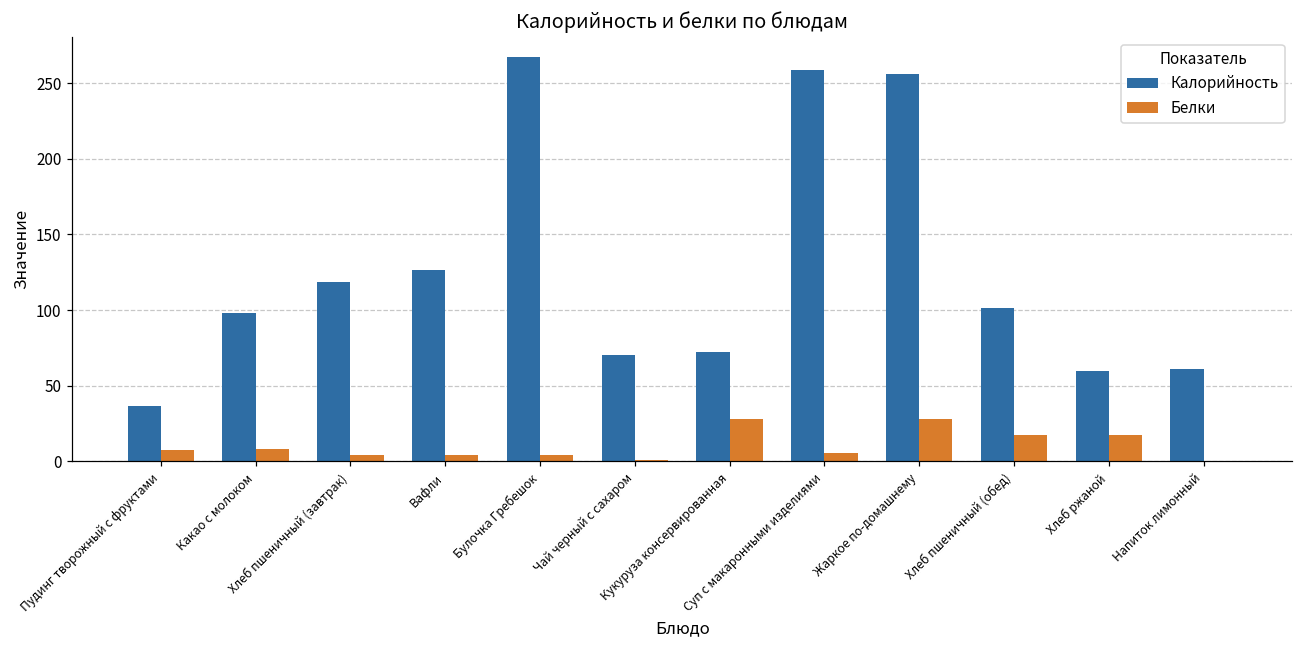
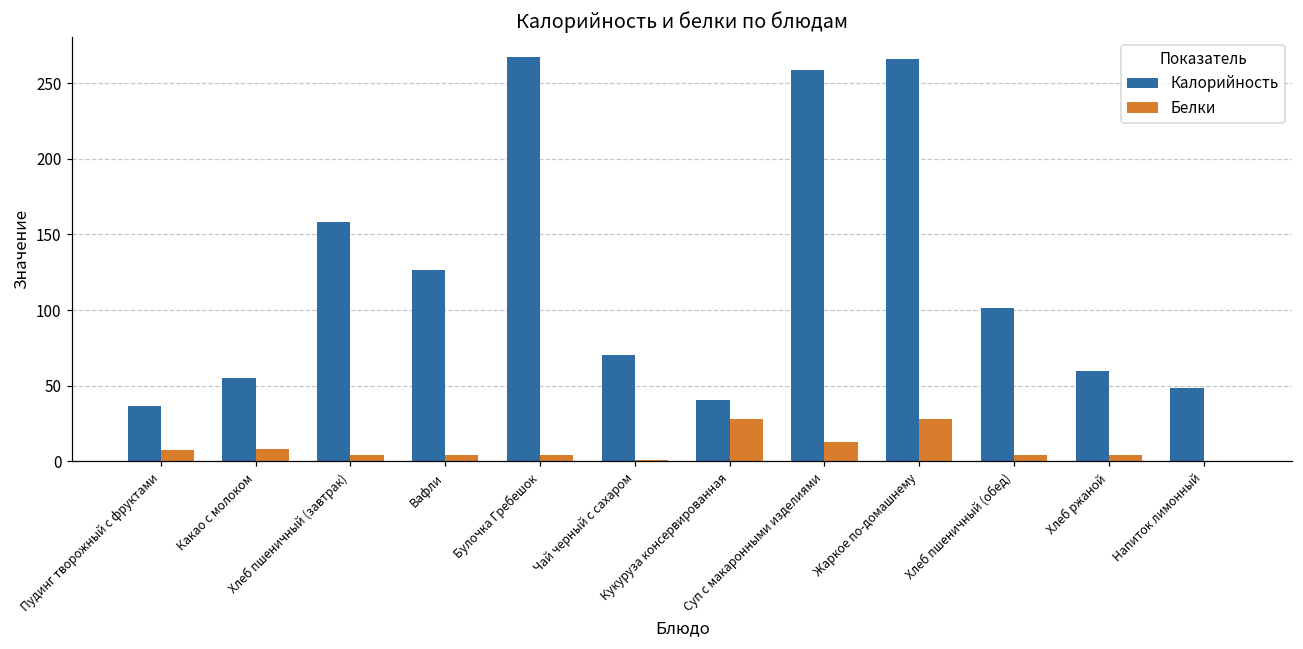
Калорийность, Какао с молоком: 98 -> 55
Калорийность, Хлеб пшеничный (завтрак): 119 -> 158
Калорийность, Кукуруза консервированная: 72 -> 40
Белки, Суп с макаронными изделиями: 5 -> 13
Калорийность, Жаркое по-домашнему: 256 -> 266
Белки, Хлеб пшеничный (обед): 17 -> 4
Белки, Хлеб ржаной: 18 -> 4
Калорийность, Напиток лимонный: 61 -> 48
